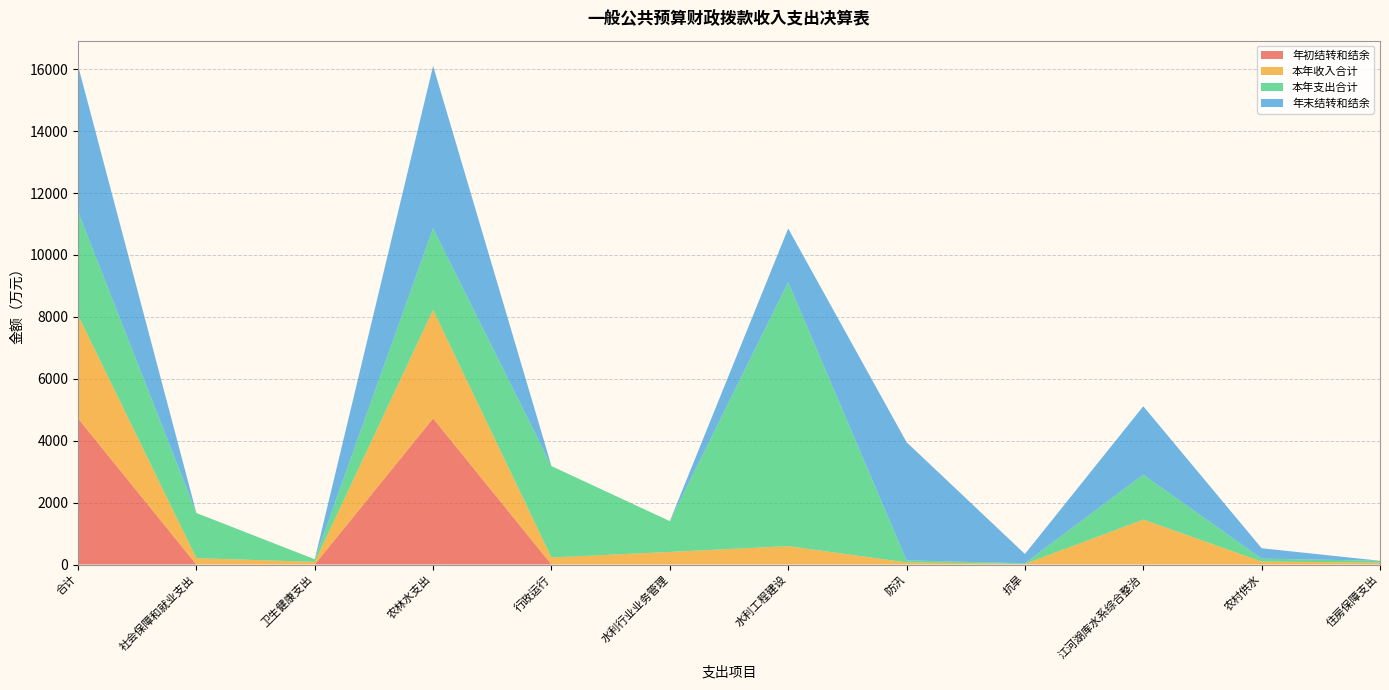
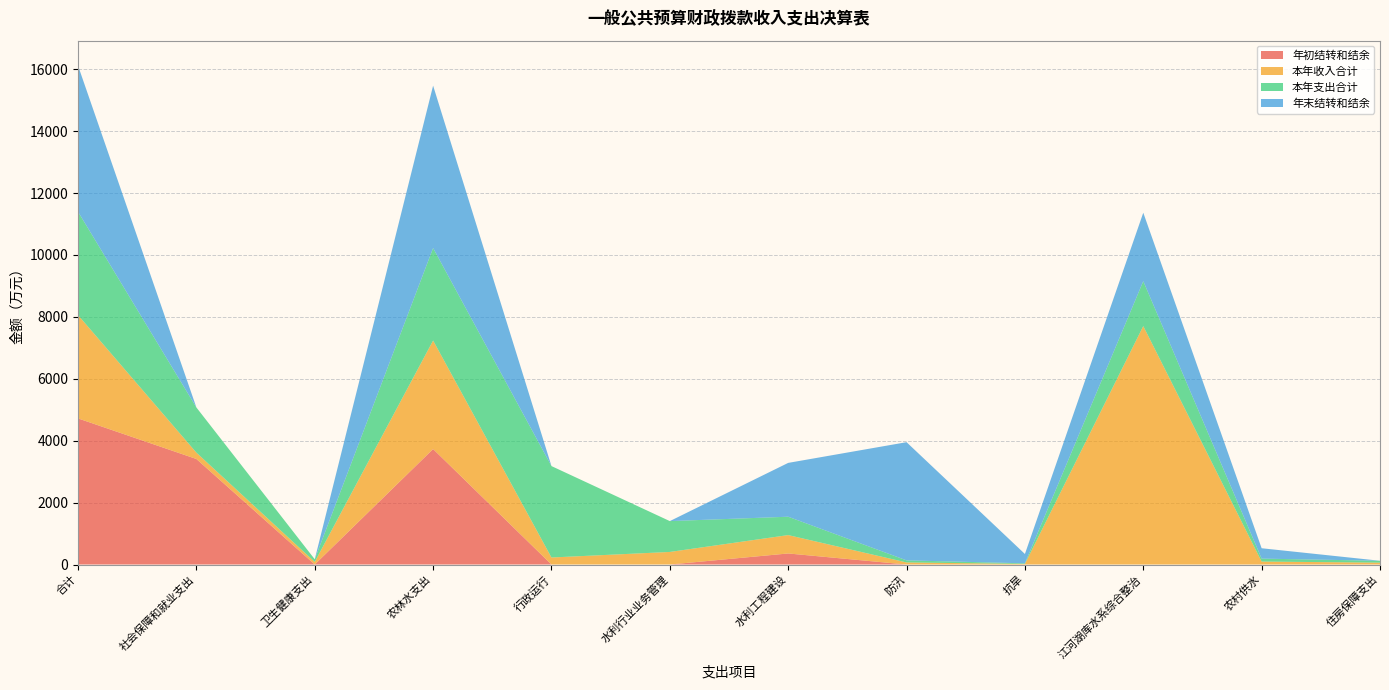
年初结转和结余, 社会保障和就业支出: 0 -> 3400
年初结转和结余, 农林水支出: 4700 -> 3700
本年支出合计, 农林水支出: 2600 -> 3000
年初结转和结余, 水利工程建设: 0 -> 400
本年支出合计, 水利工程建设: 8500 -> 600
本年收入合计, 江河湖库水系综合整治: 1500 -> 7700
